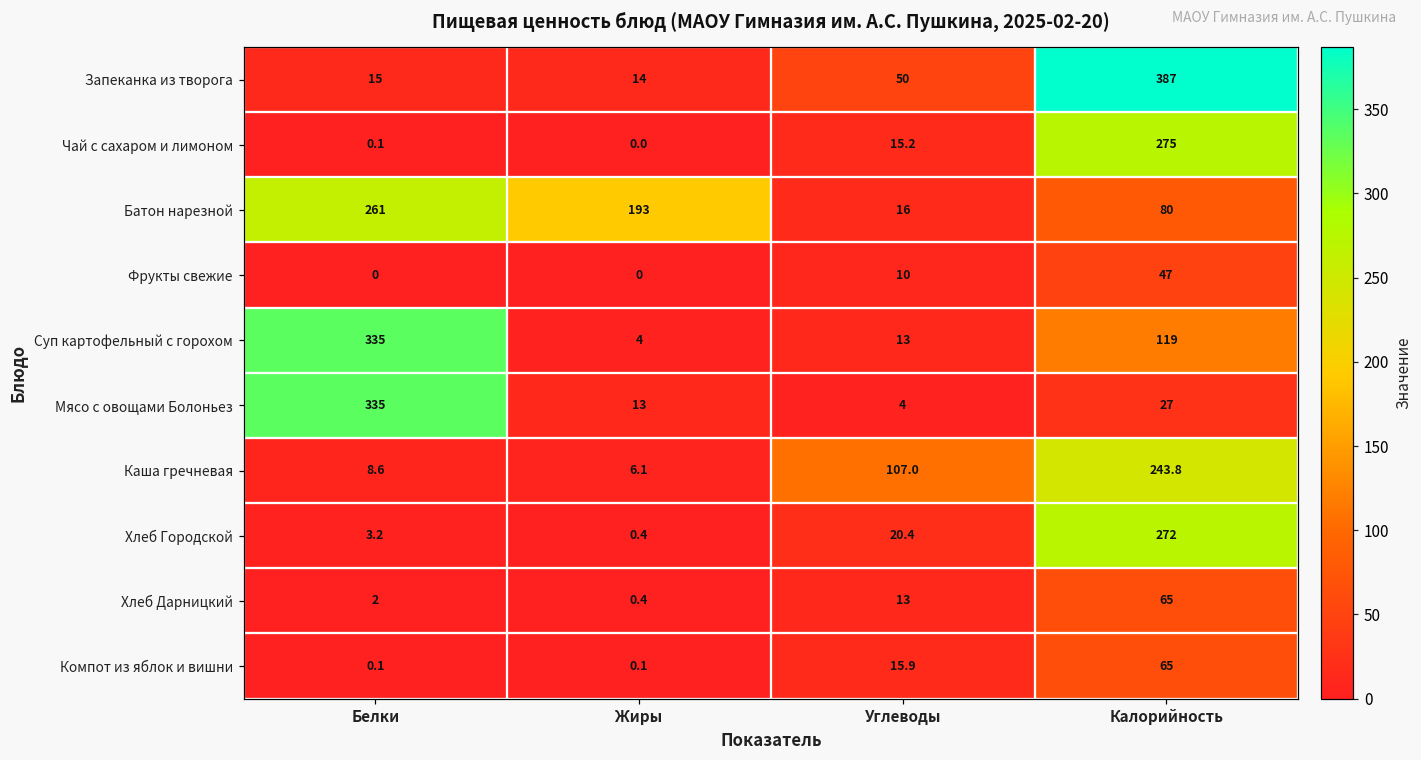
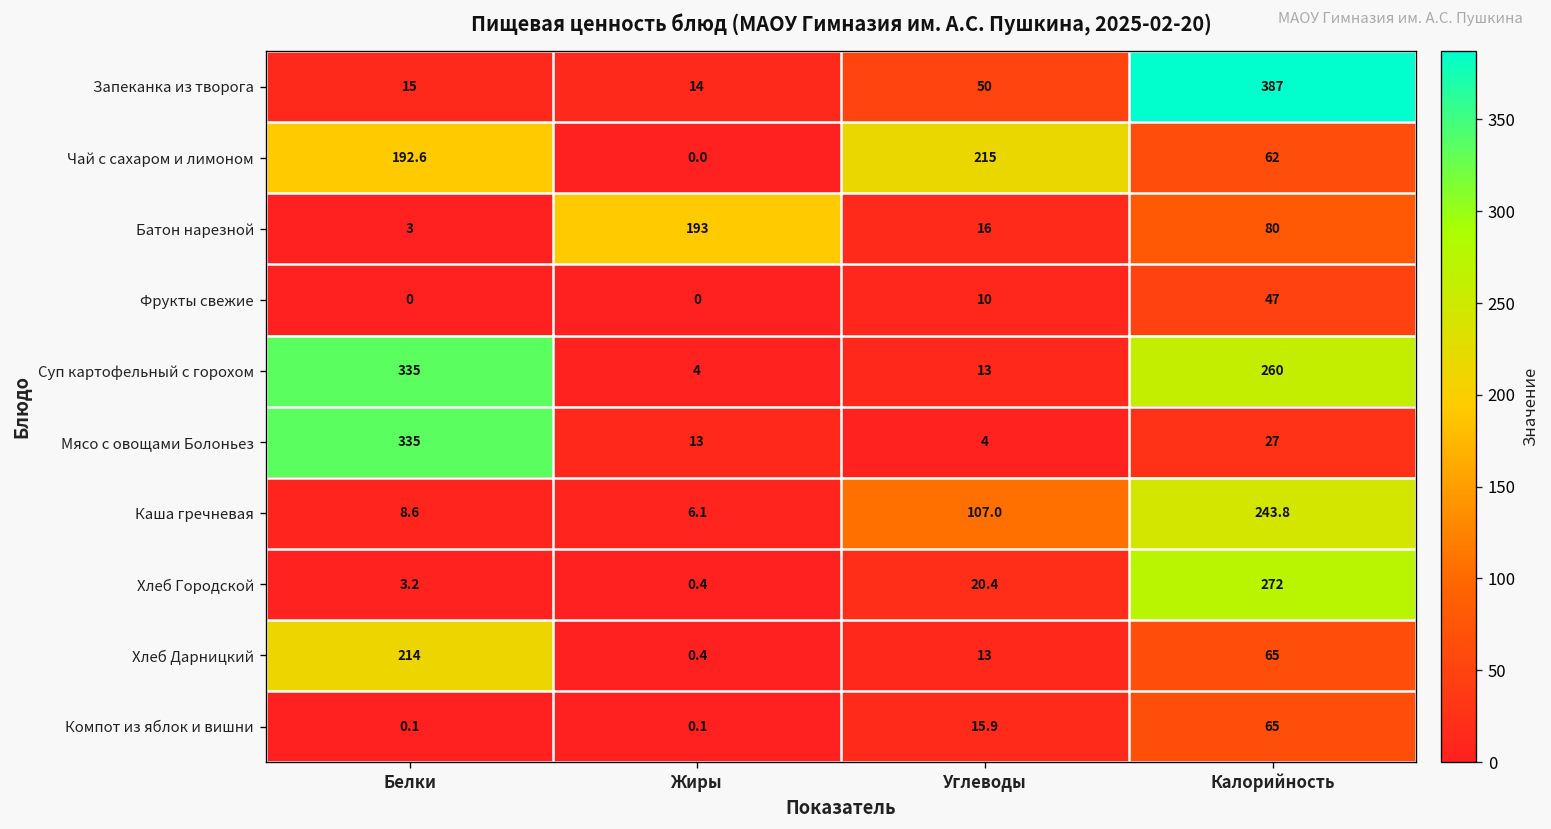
Чай с сахаром и лимоном, Белки: 0.1 -> 192.6
Чай с сахаром и лимоном, Углеводы: 15.2 -> 215
Чай с сахаром и лимоном, Калорийность: 275 -> 62
Батон нарезной, Белки: 261 -> 3
Суп картофельный с горохом, Калорийность: 119 -> 260
Хлеб Дарницкий, Белки: 2 -> 214
